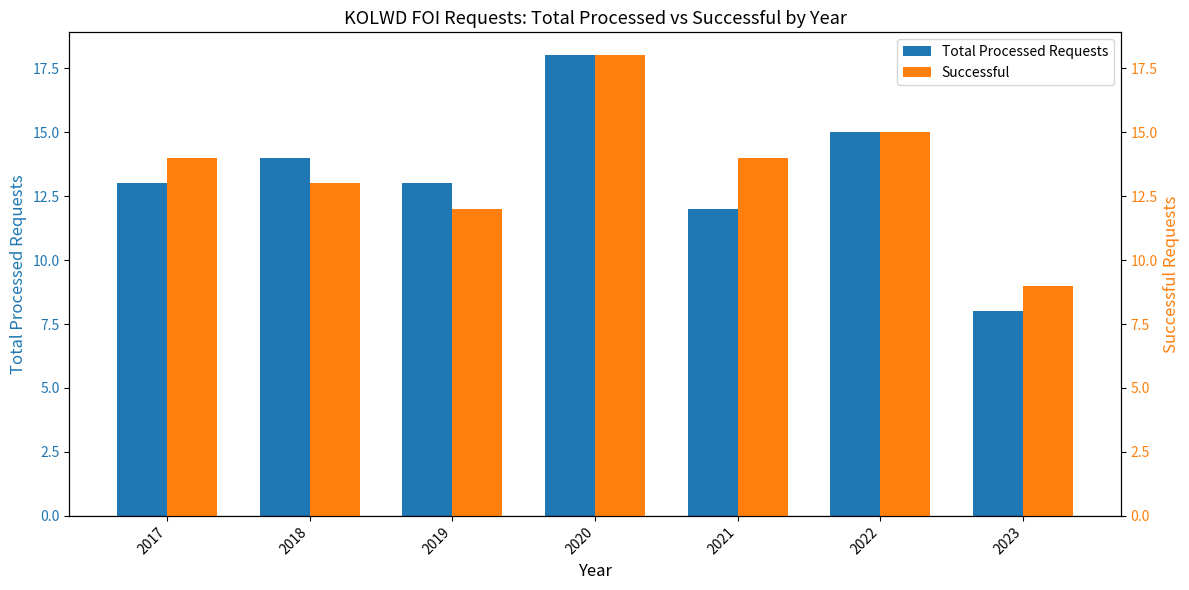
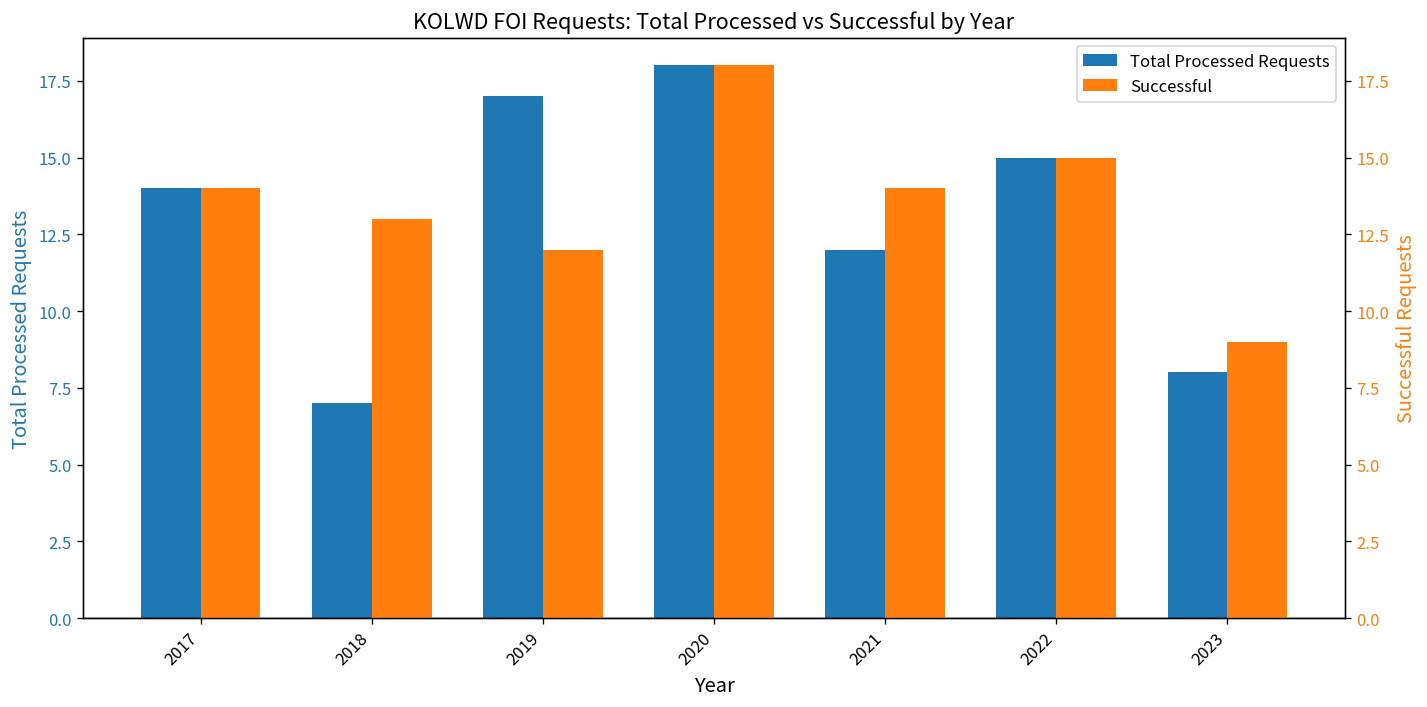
Total Processed Requests, 2017: 13 -> 14
Total Processed Requests, 2018: 14 -> 7
Total Processed Requests, 2019: 13 -> 17
